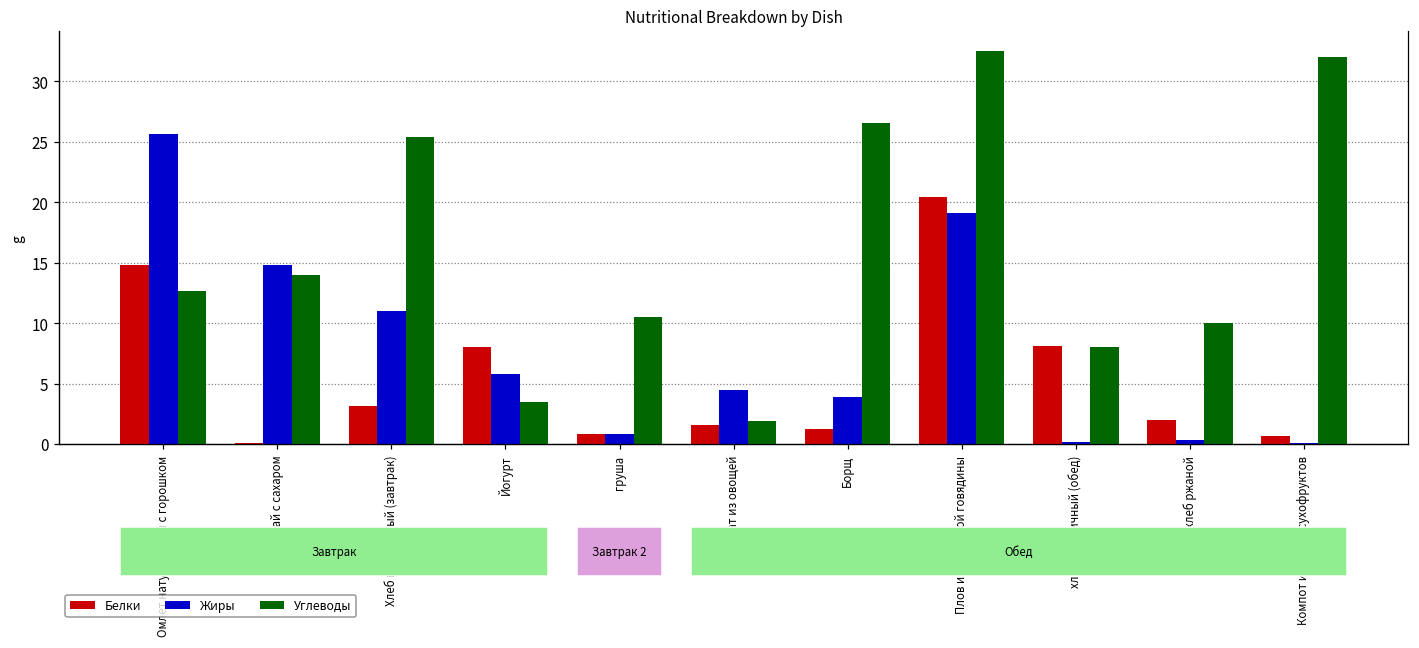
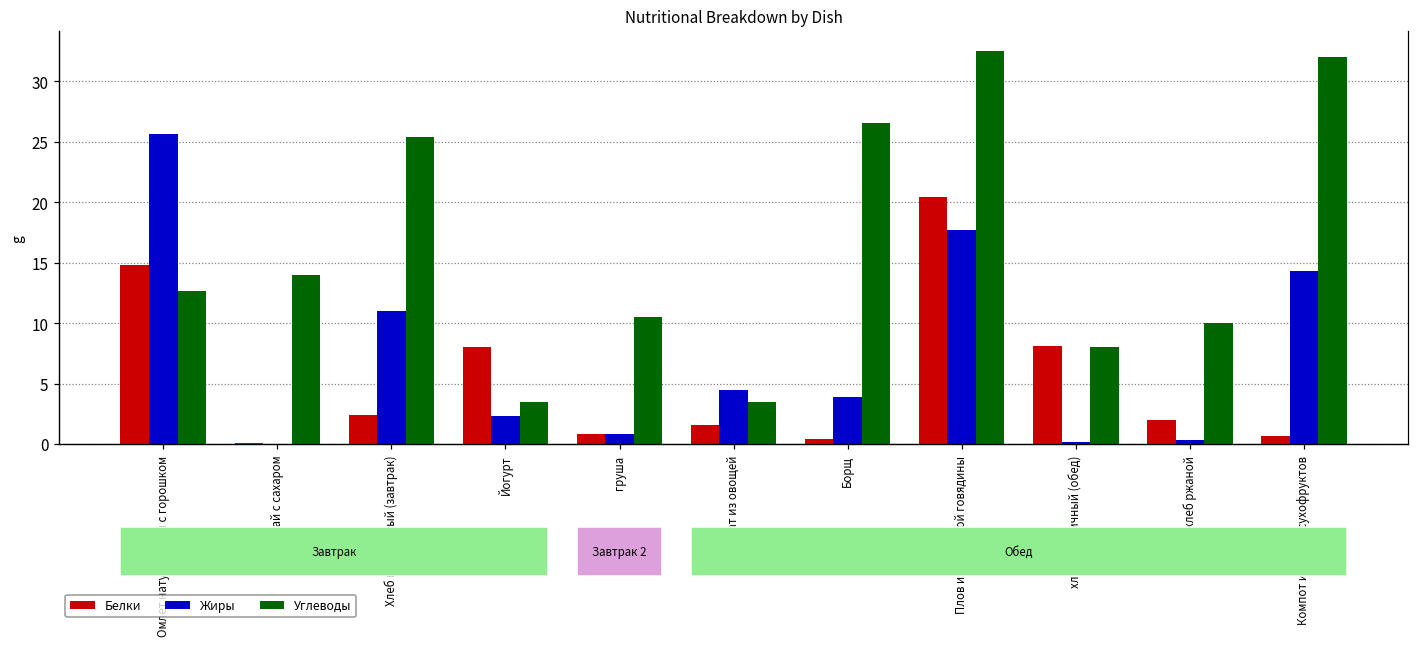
Жиры, Чай с сахаром: 14.8 -> 0.0
Белки, Хлеб пшеничный (завтрак): 3.2 -> 2.4
Жиры, Йогурт: 5.8 -> 2.3
Углеводы, Салат из овощей: 1.9 -> 3.4
Белки, Борщ: 1.3 -> 0.4
Жиры, Плов из отварной говядины: 19.1 -> 17.7
Жиры, Компот из смеси сухофруктов: 0.1 -> 14.3
